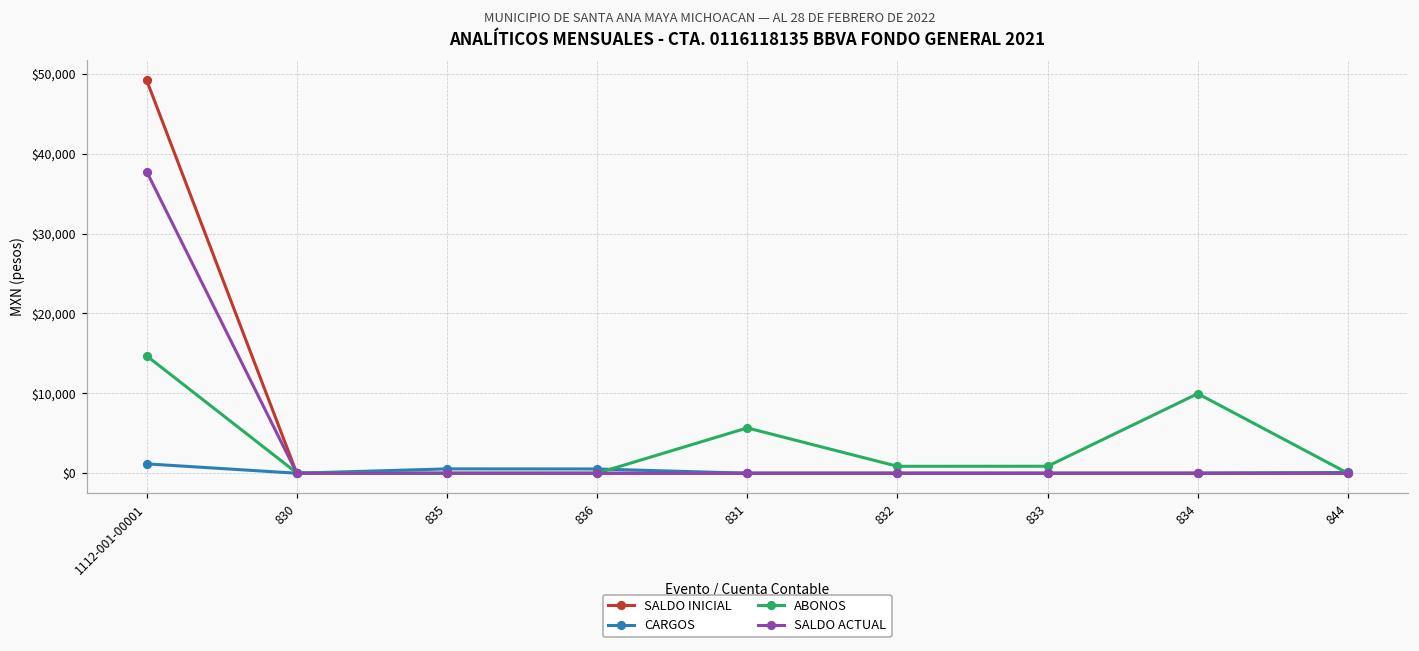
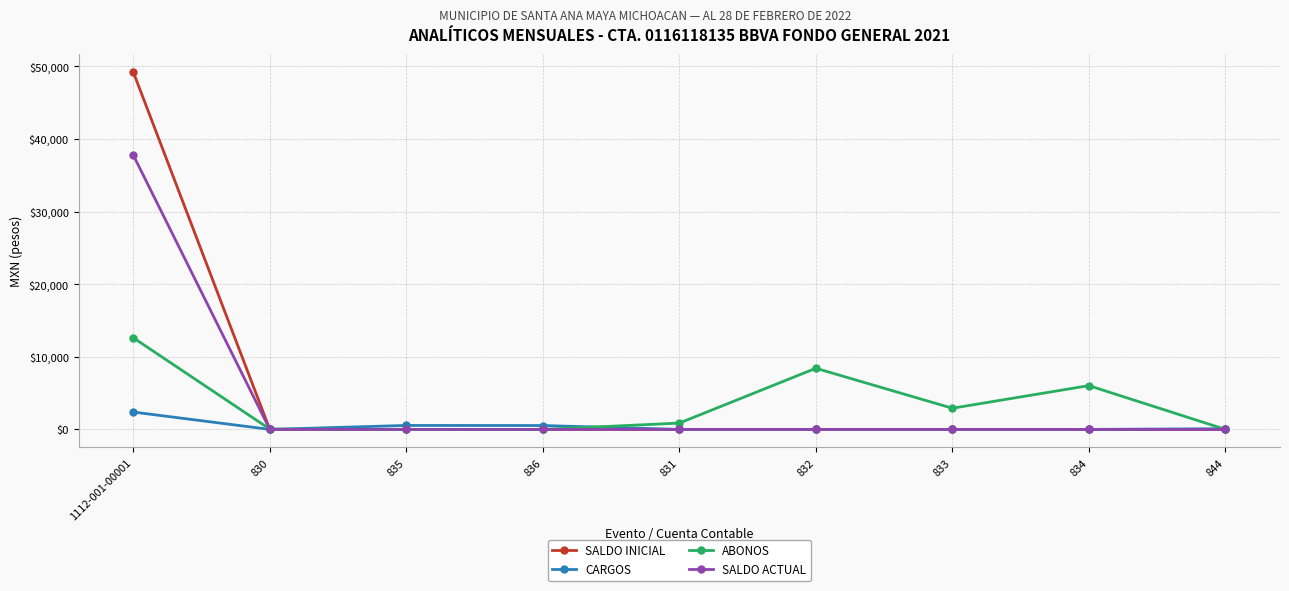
CARGOS, 1112-001-00001: $1,000 -> $2,000
ABONOS, 1112-001-00001: $15,000 -> $13,000
ABONOS, 831: $6,000 -> $1,000
ABONOS, 832: $1,000 -> $8,000
ABONOS, 833: $1,000 -> $3,000
ABONOS, 834: $10,000 -> $6,000
